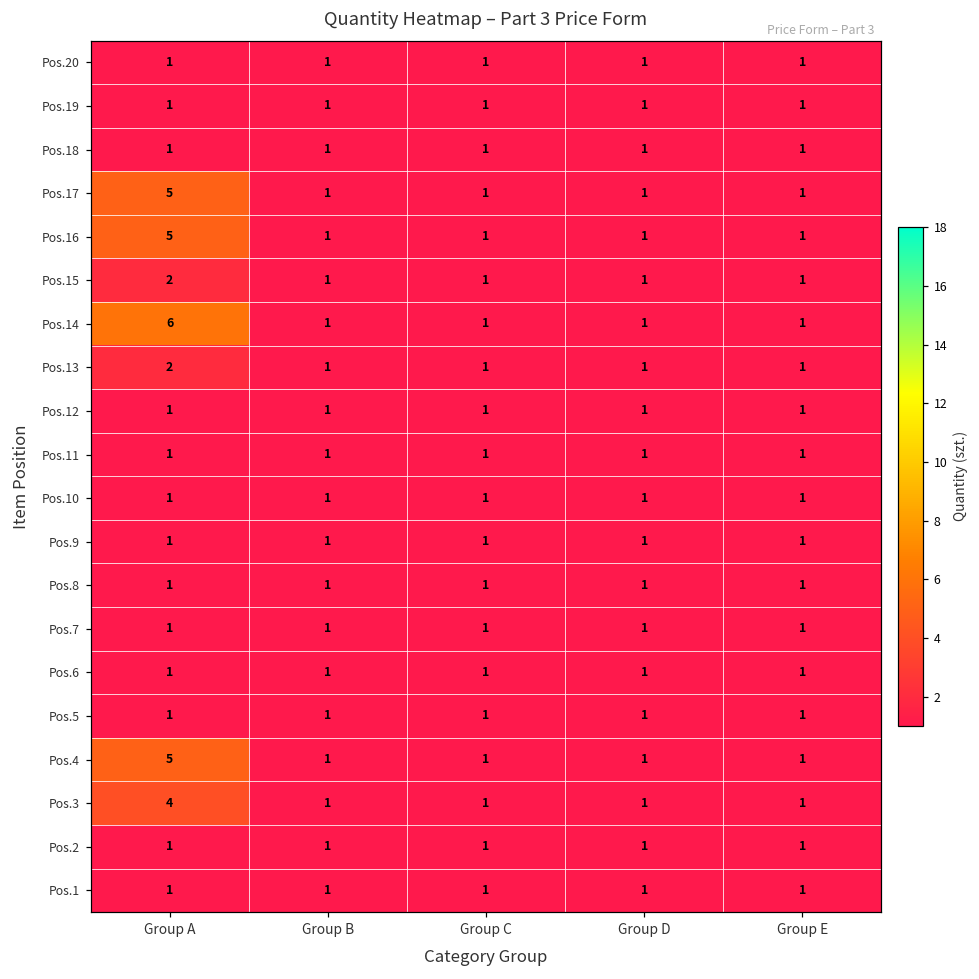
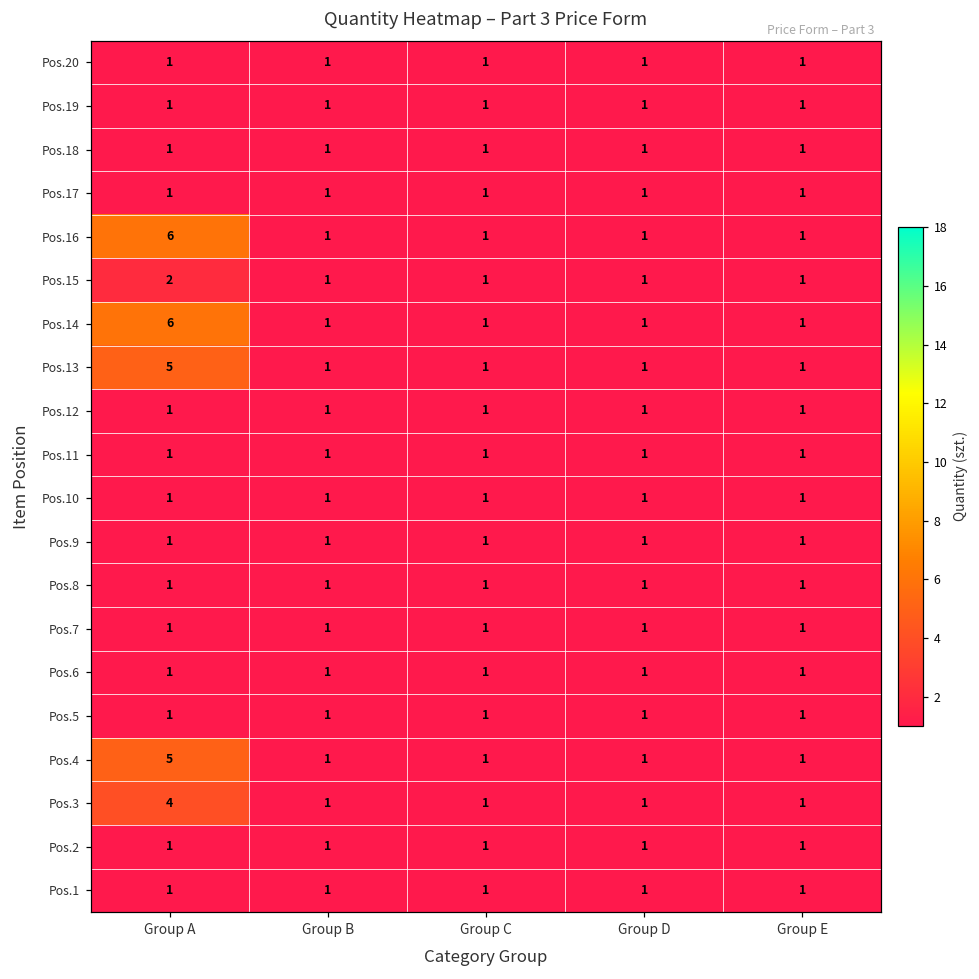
Pos.17, Group A: 5 -> 1
Pos.16, Group A: 5 -> 6
Pos.13, Group A: 2 -> 5
